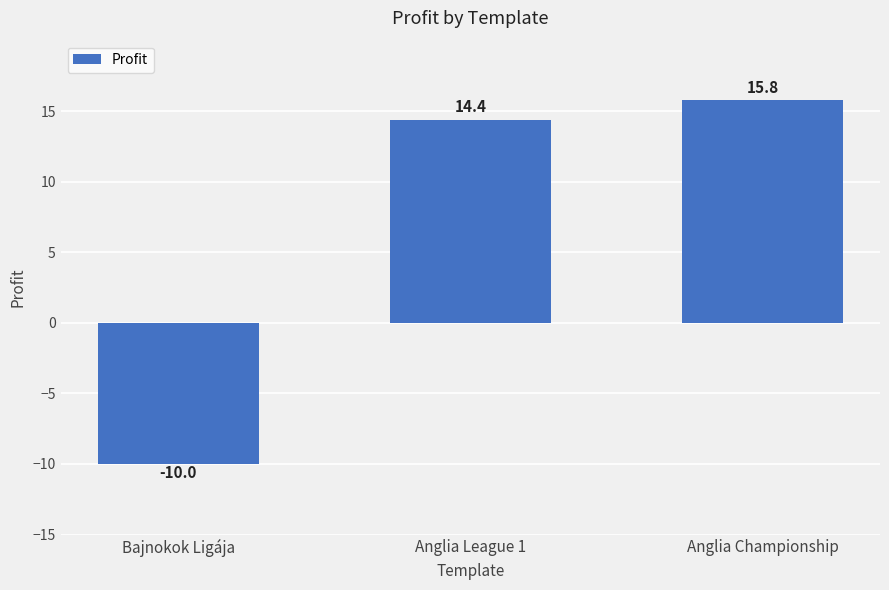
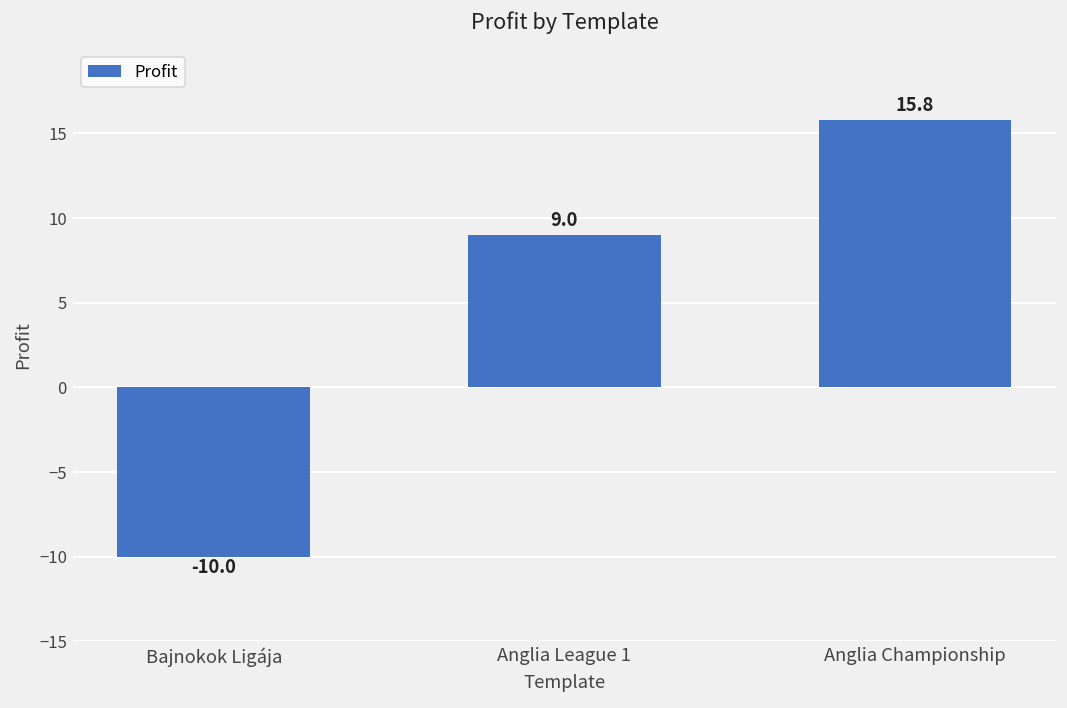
Anglia League 1: 14.4 -> 9.0
